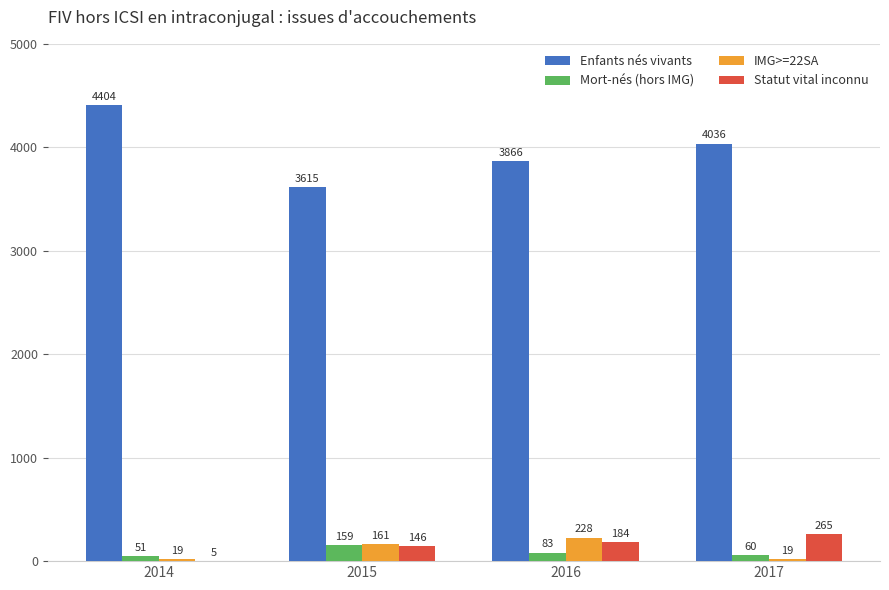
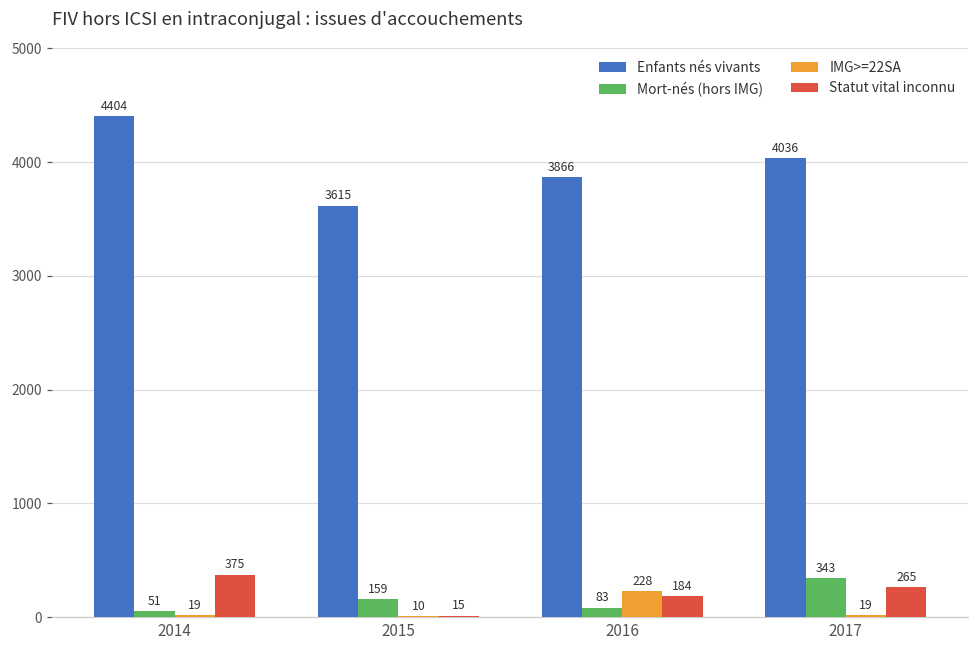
Statut vital inconnu, 2014: 5 -> 375
IMG>=22SA, 2015: 161 -> 10
Statut vital inconnu, 2015: 146 -> 15
Mort-nés (hors IMG), 2017: 60 -> 343
